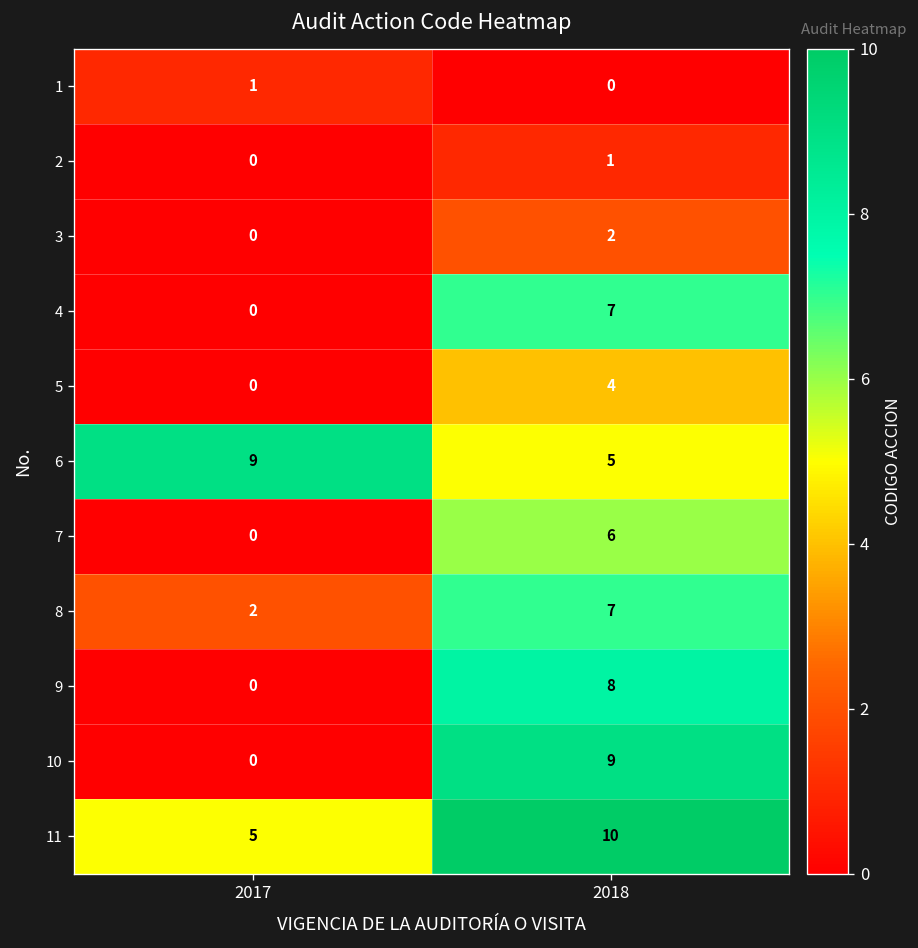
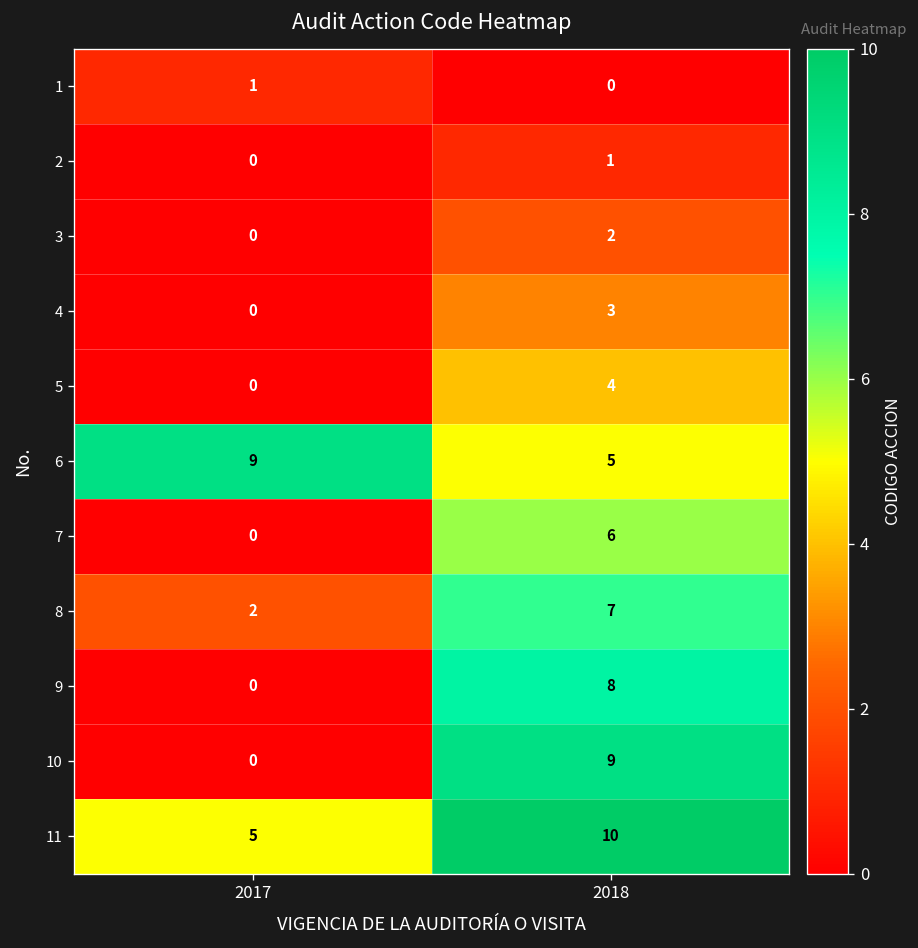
4, 2018: 7 -> 3
